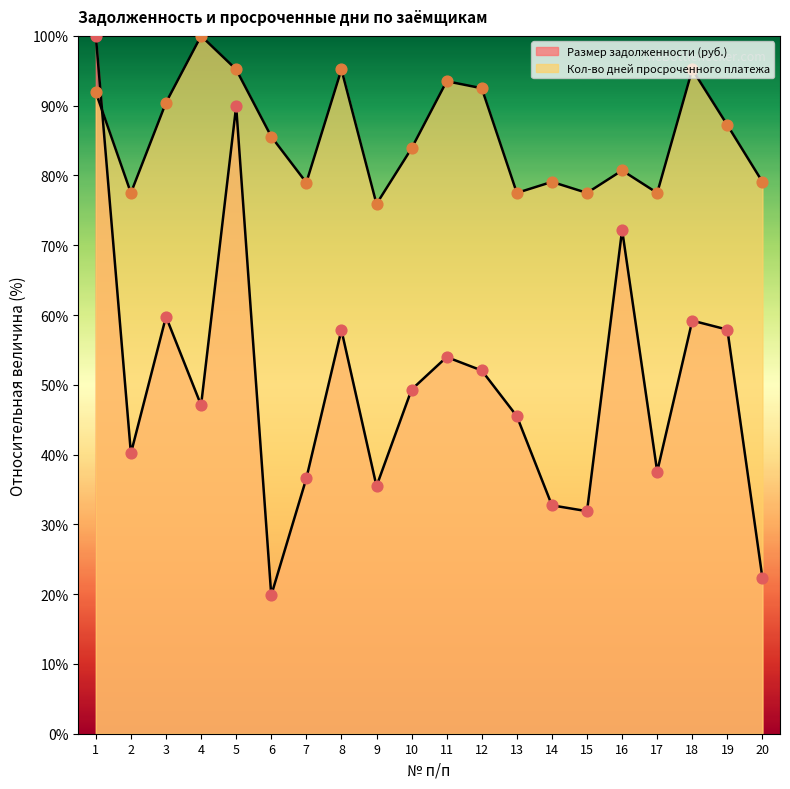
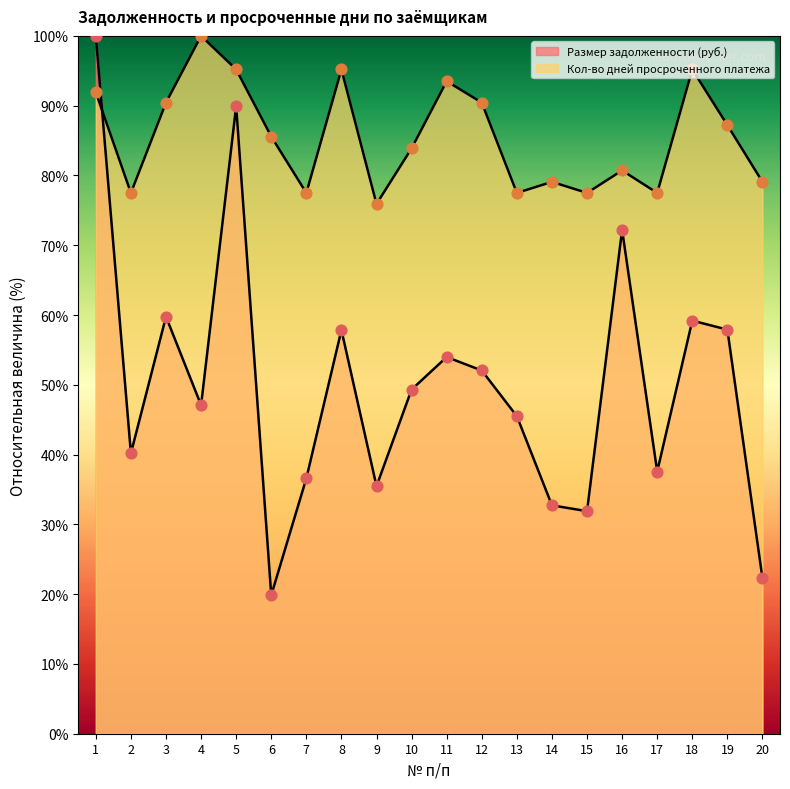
Кол-во дней просроченного платежа, 7: 79% -> 77%
Кол-во дней просроченного платежа, 12: 92% -> 90%
